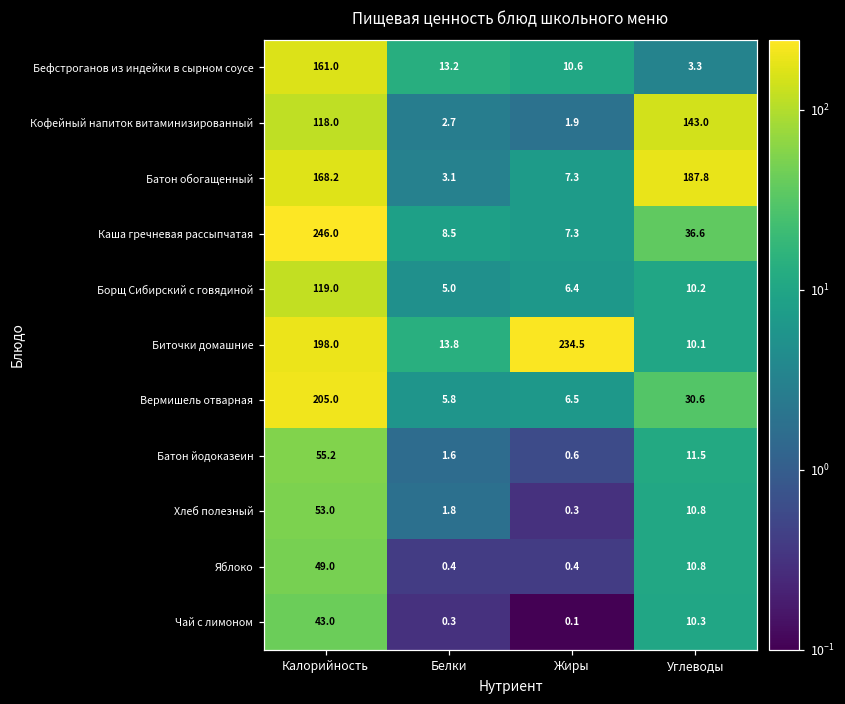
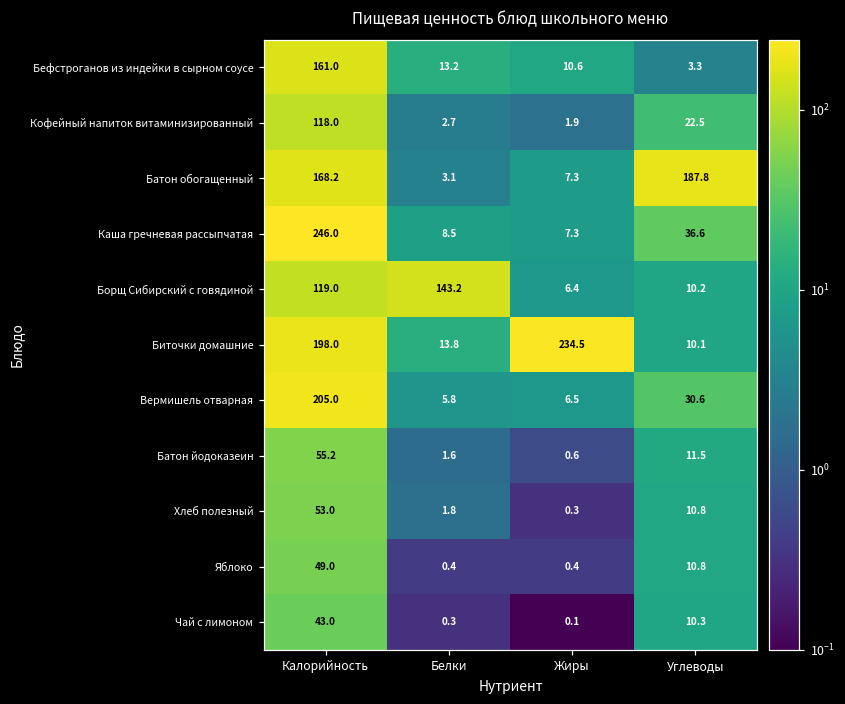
Кофейный напиток витаминизированный, Углеводы: 143.0 -> 22.5
Борщ Сибирский с говядиной, Белки: 5.0 -> 143.2
